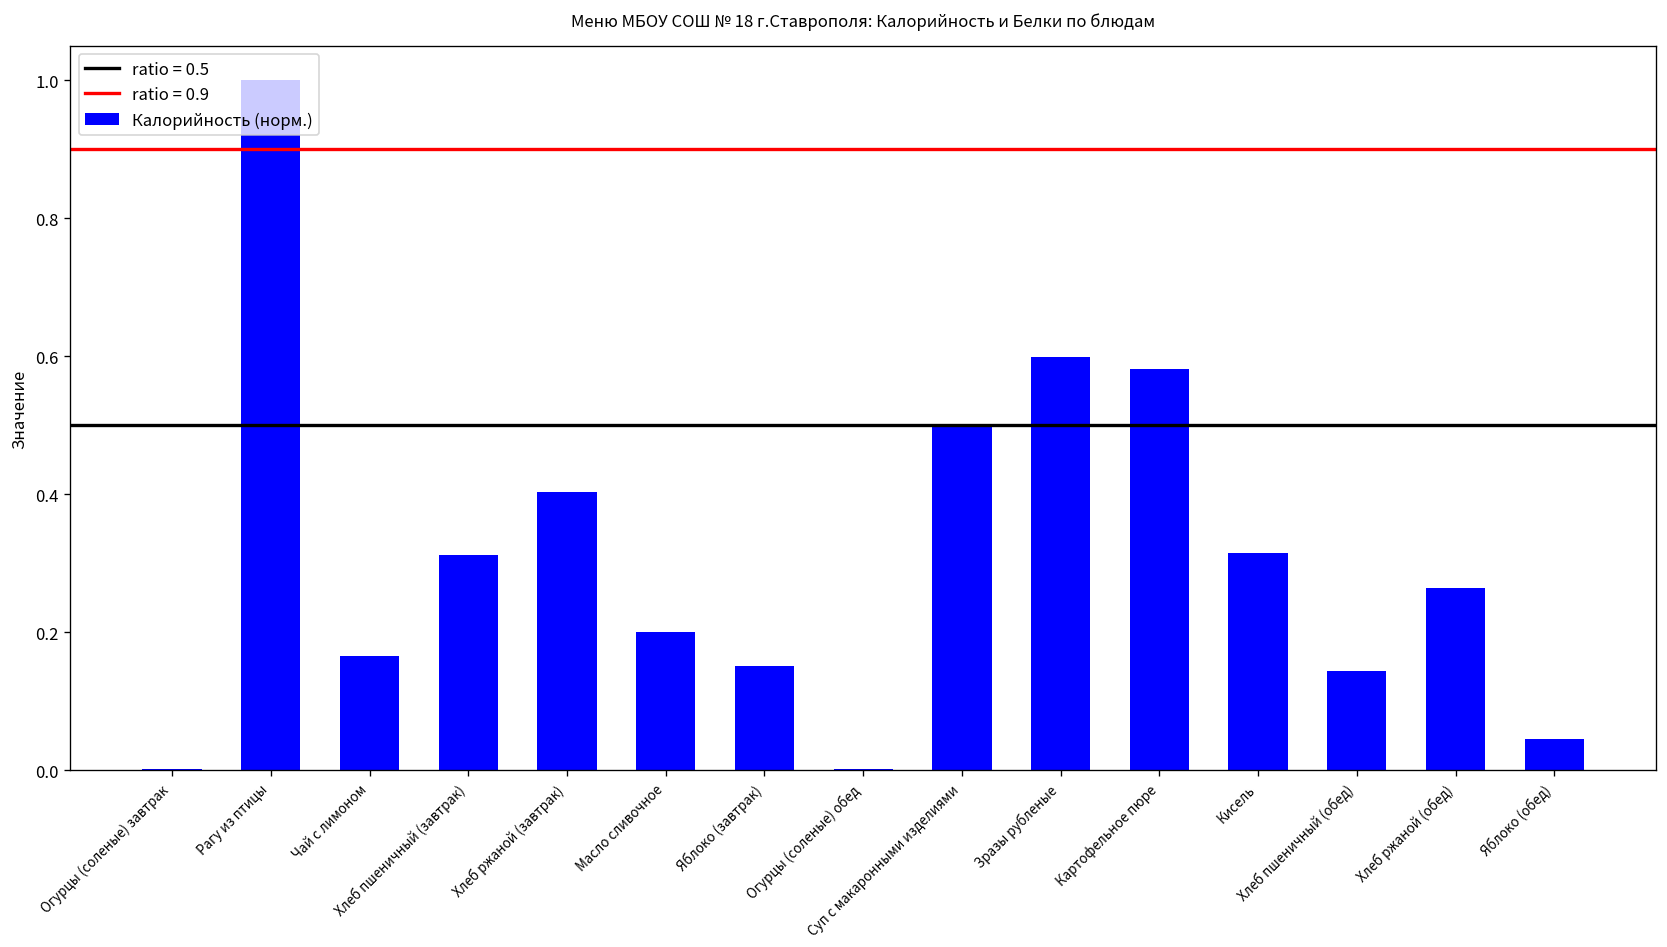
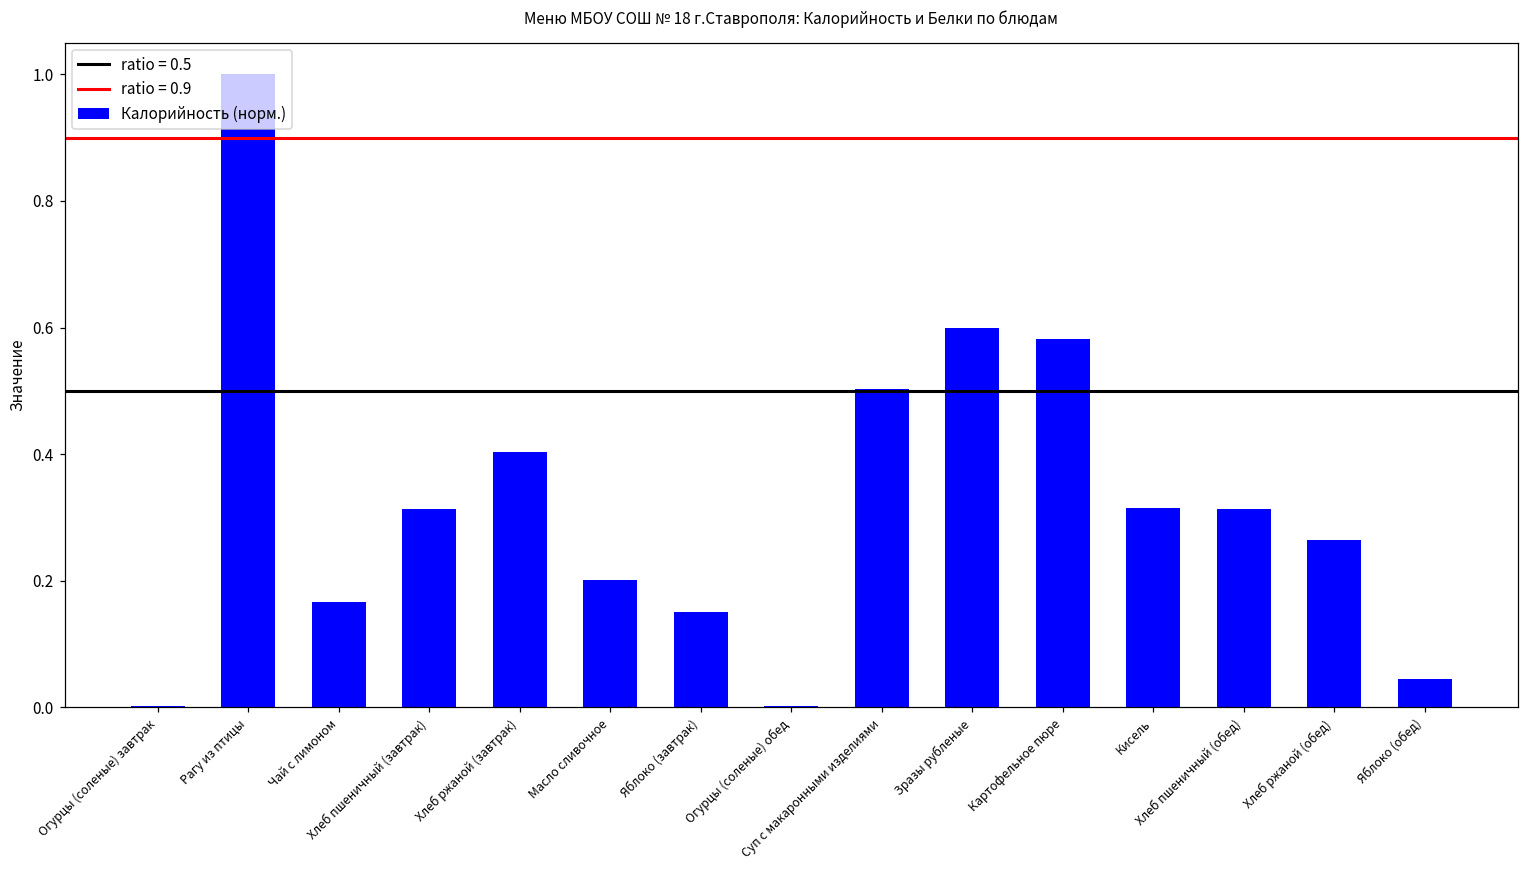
Хлеб пшеничный (обед): 0.14 -> 0.31
